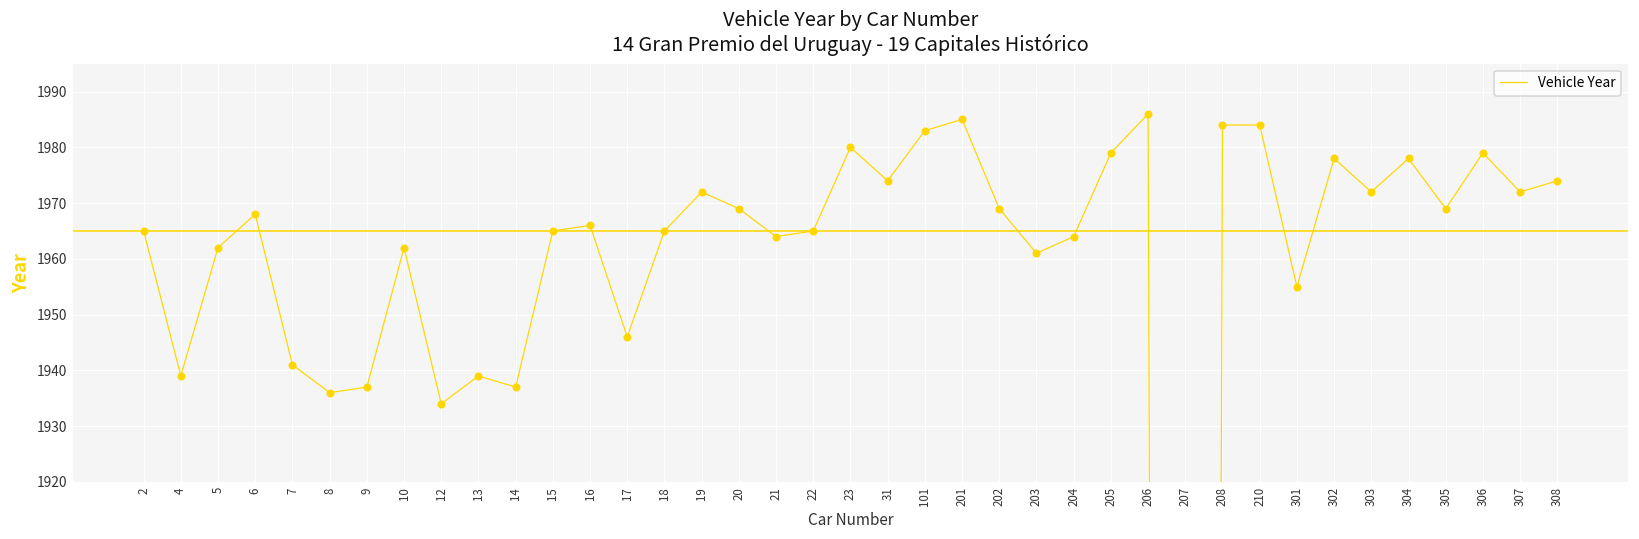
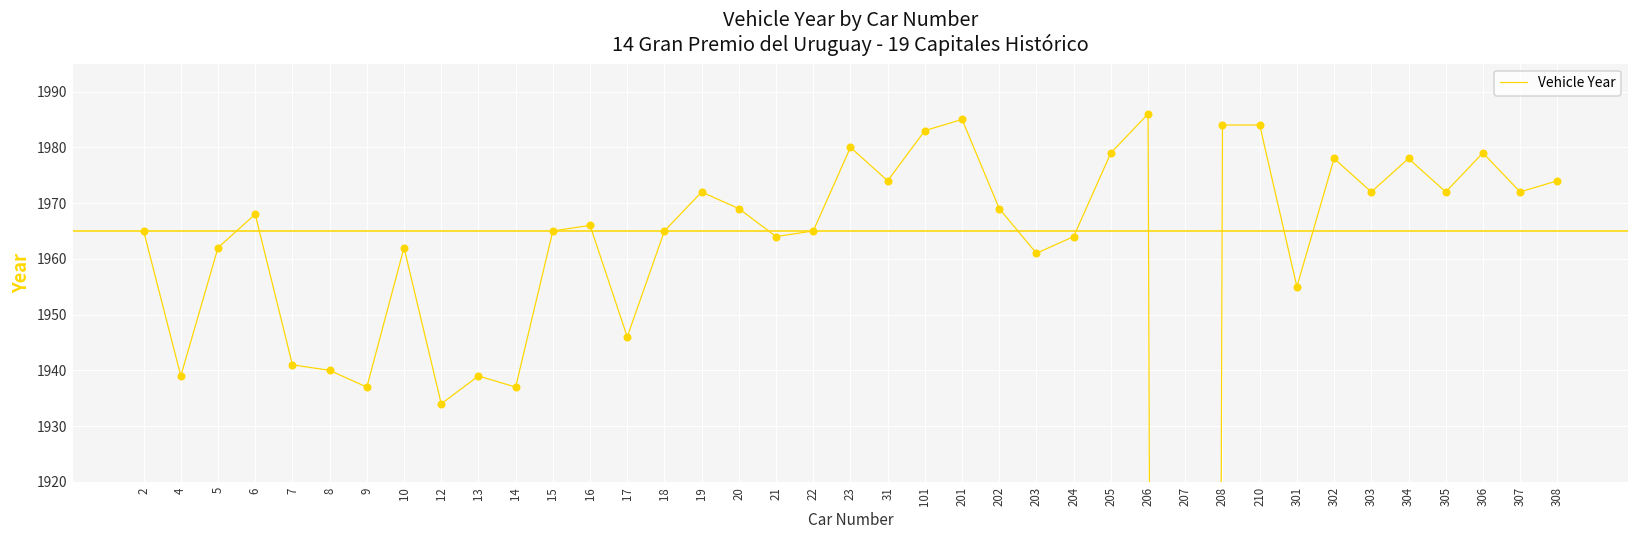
8: 1936 -> 1940
305: 1969 -> 1972
